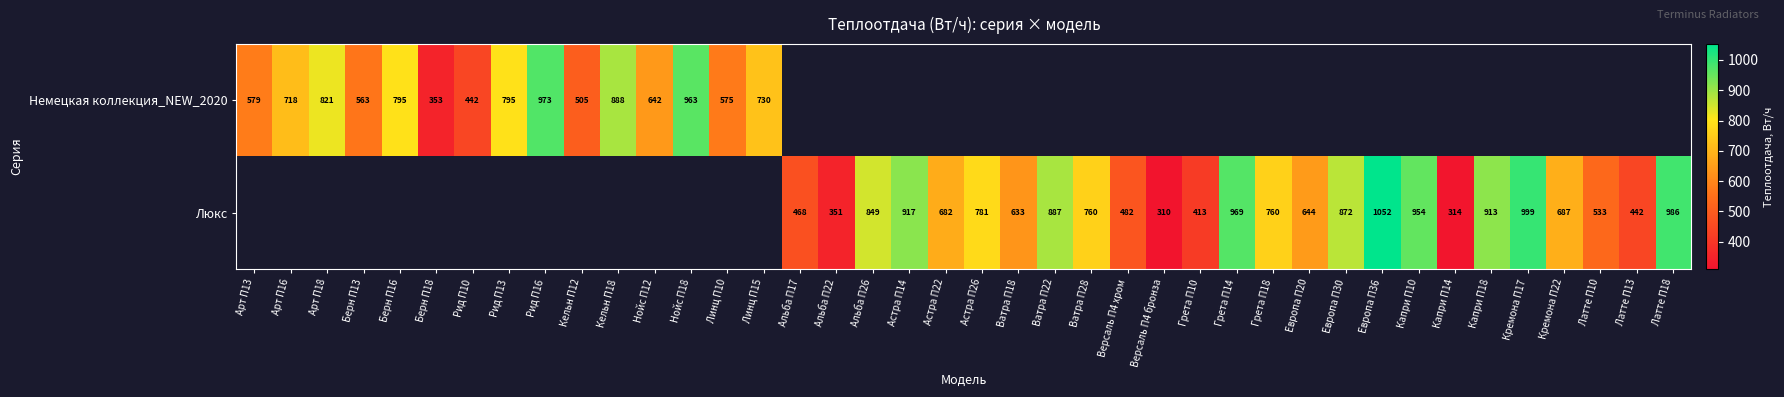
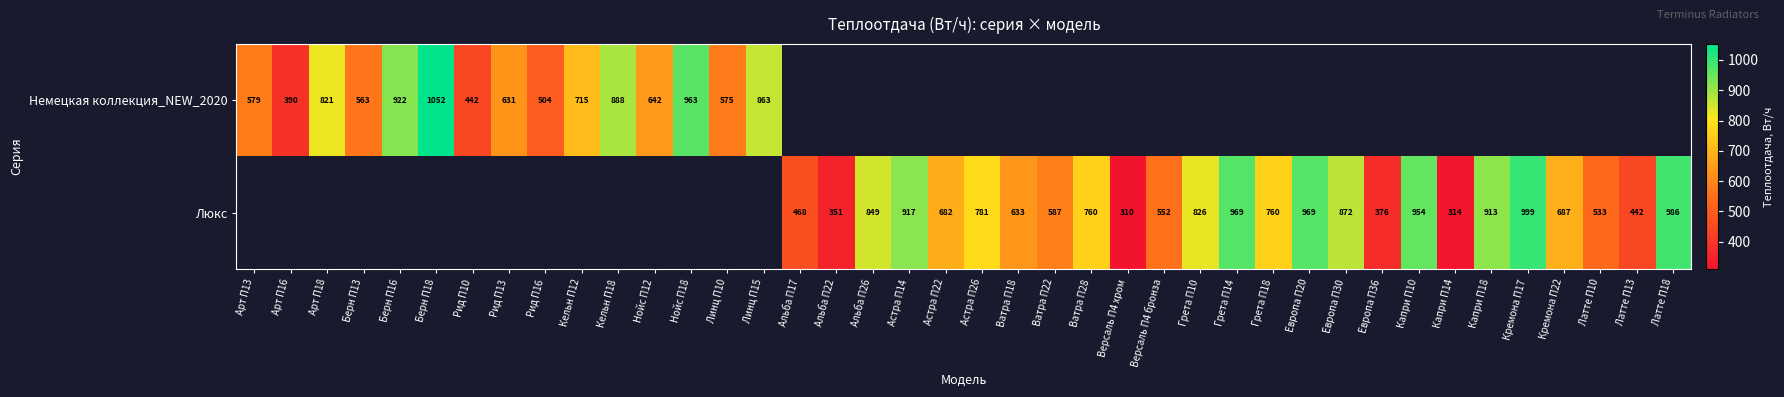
Немецкая коллекция_NEW_2020, Арт П16: 718 -> 390
Немецкая коллекция_NEW_2020, Берн П16: 795 -> 922
Немецкая коллекция_NEW_2020, Берн П18: 353 -> 1052
Немецкая коллекция_NEW_2020, Рид П13: 795 -> 631
Немецкая коллекция_NEW_2020, Рид П16: 973 -> 504
Немецкая коллекция_NEW_2020, Кельн П12: 505 -> 715
Немецкая коллекция_NEW_2020, Линц П15: 730 -> 863
Люкс, Ватра П22: 887 -> 587
Люкс, Версаль П4 хром: 482 -> 310
Люкс, Версаль П4 бронза: 310 -> 552
Люкс, Грета П10: 413 -> 826
Люкс, Европа П20: 644 -> 969
Люкс, Европа П36: 1052 -> 376
